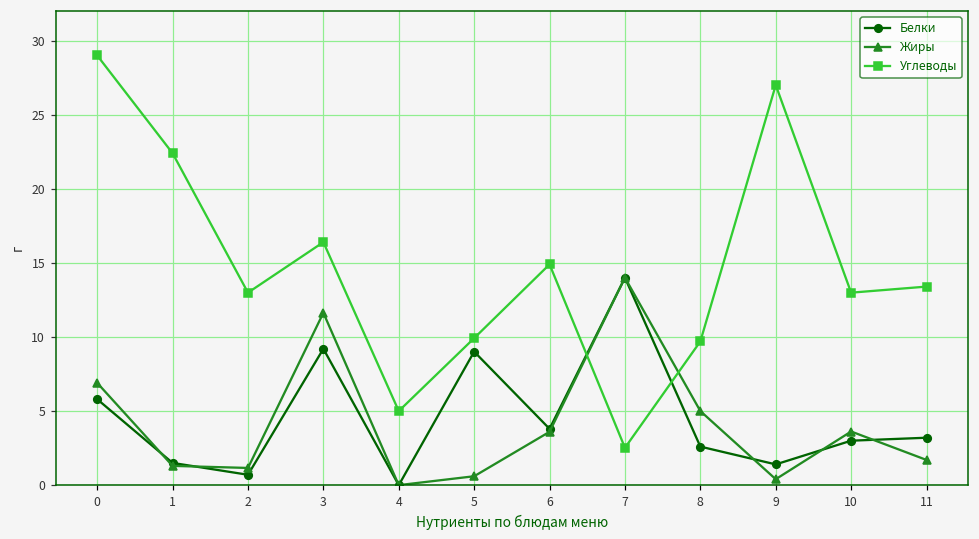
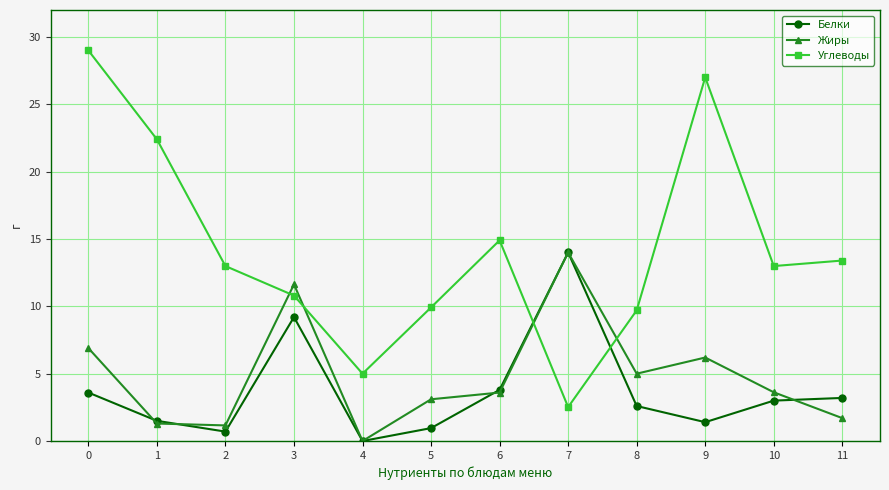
Белки, 0: 5.8 -> 3.6
Углеводы, 3: 16.4 -> 10.8
Белки, 5: 9.0 -> 1.0
Жиры, 5: 0.6 -> 3.1
Жиры, 9: 0.4 -> 6.2
